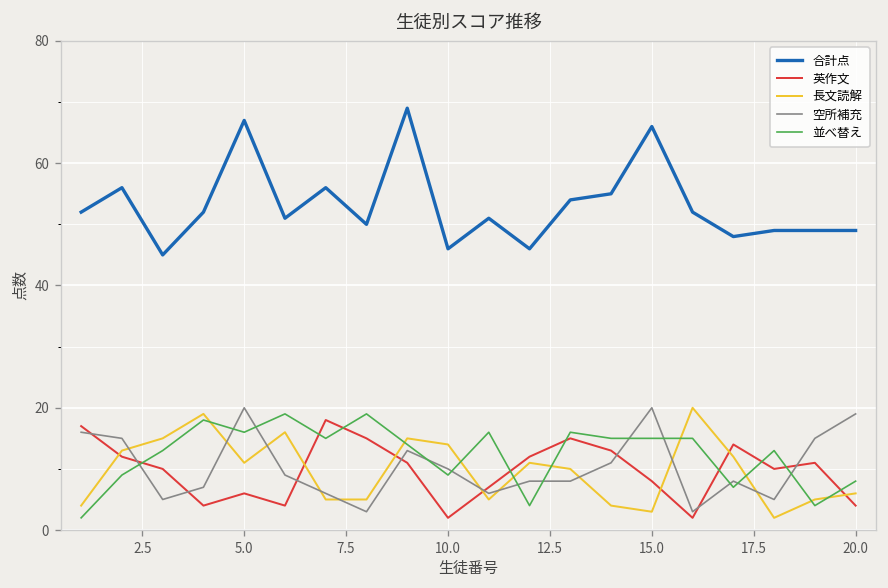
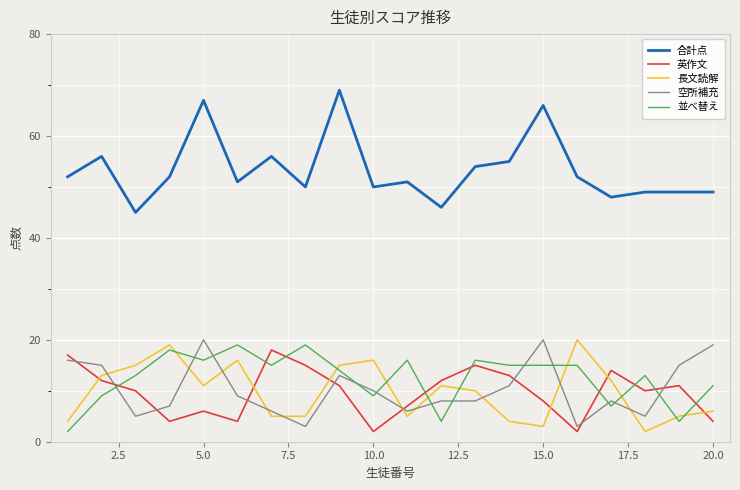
合計点, 10.0: 46 -> 50
長文読解, 10.0: 14 -> 16
並べ替え, 20.0: 8 -> 11
